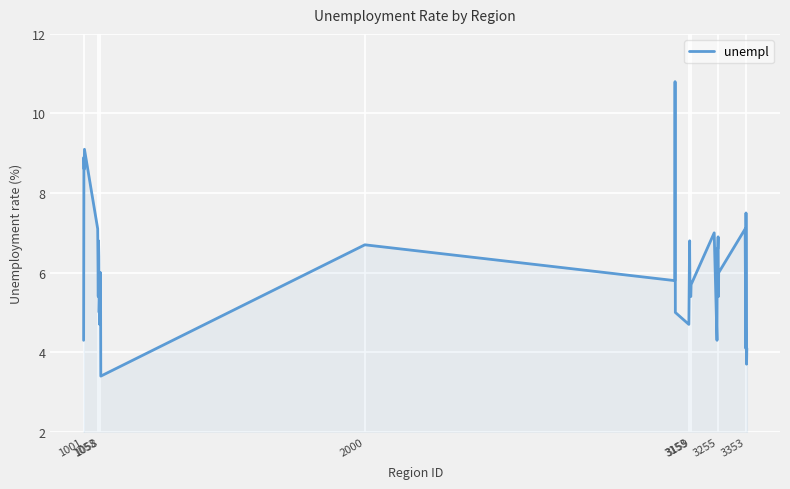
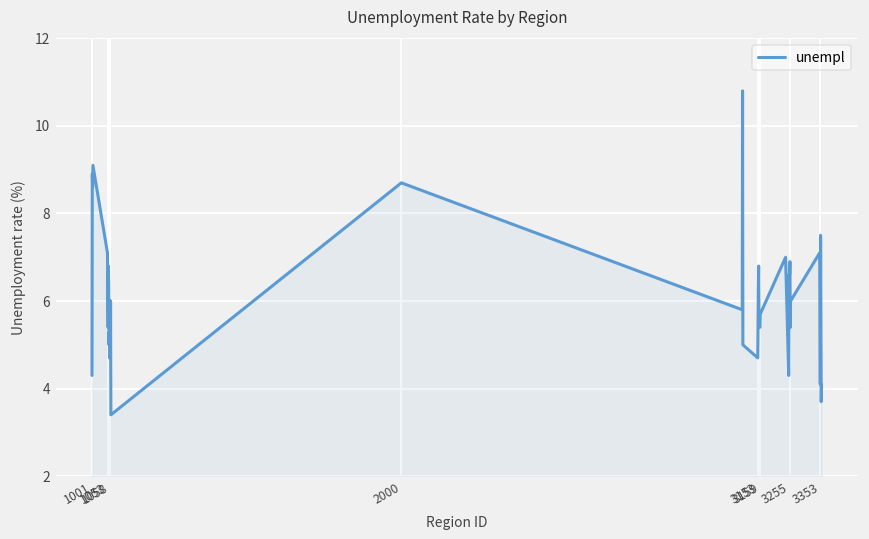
2000: 6.7 -> 8.7
